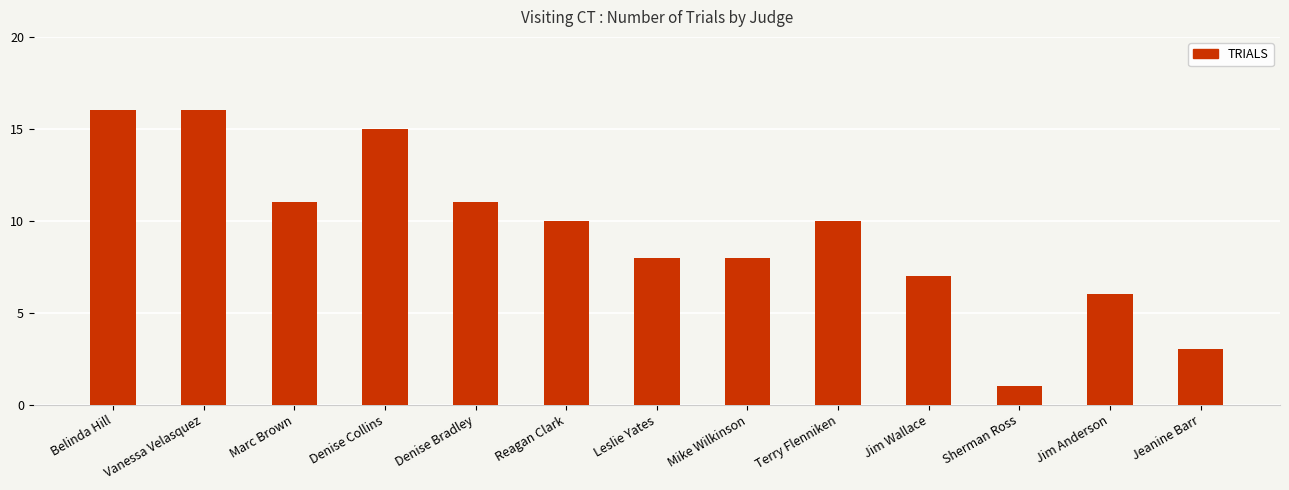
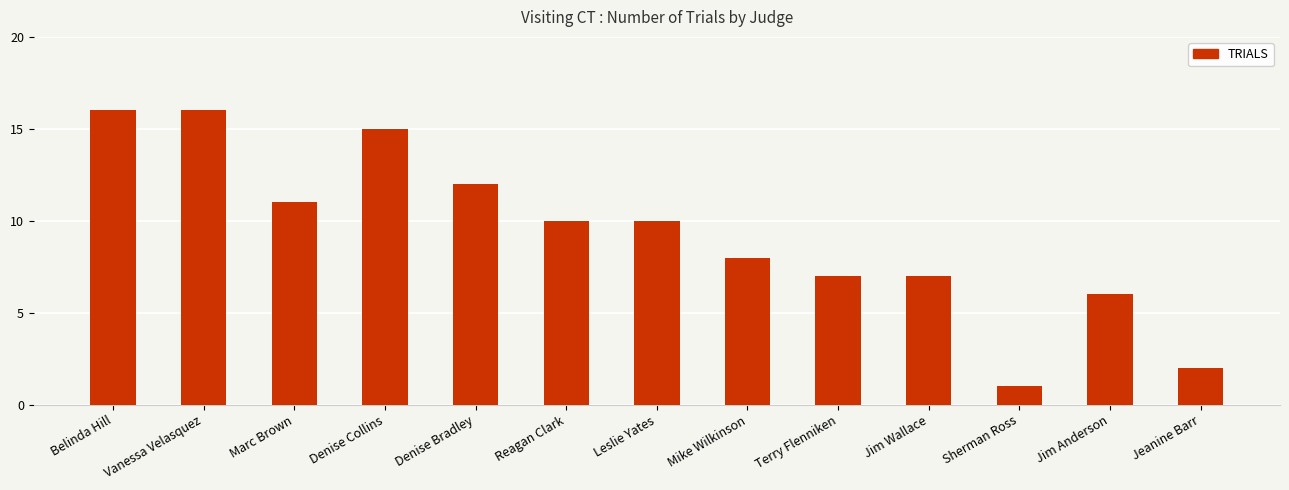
Denise Bradley: 11 -> 12
Leslie Yates: 8 -> 10
Terry Flenniken: 10 -> 7
Jeanine Barr: 3 -> 2
